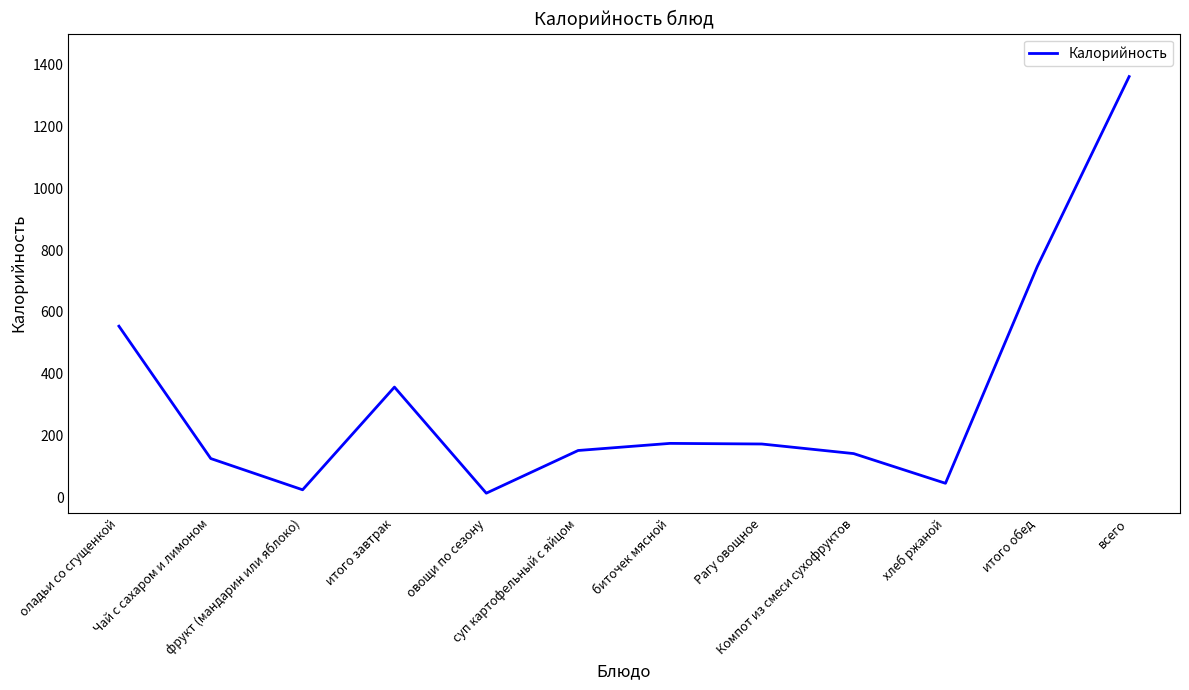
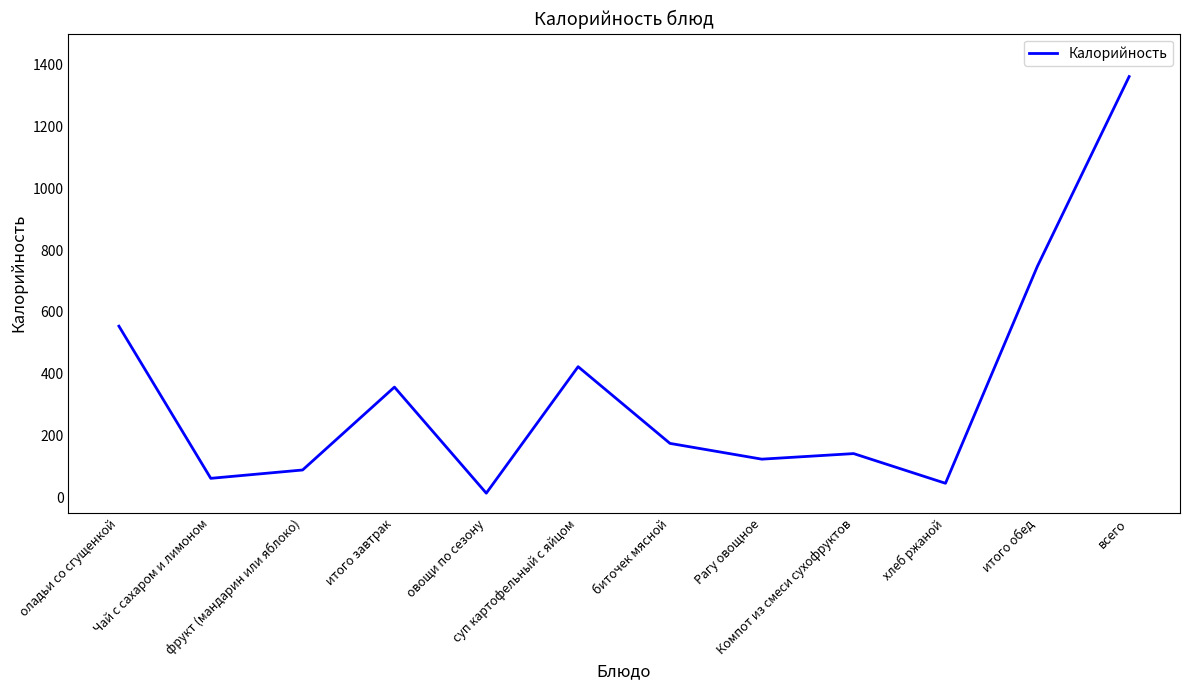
Чай с сахаром и лимоном: 130 -> 60
фрукт (мандарин или яблоко): 30 -> 90
суп картофельный с яйцом: 150 -> 420
Рагу овощное: 170 -> 120
